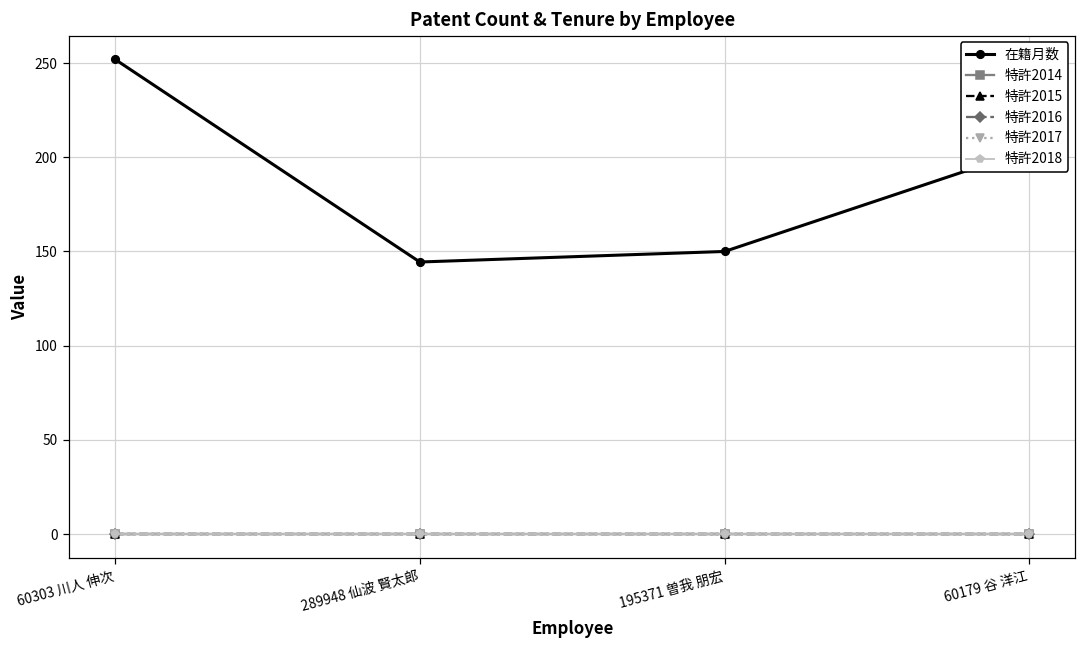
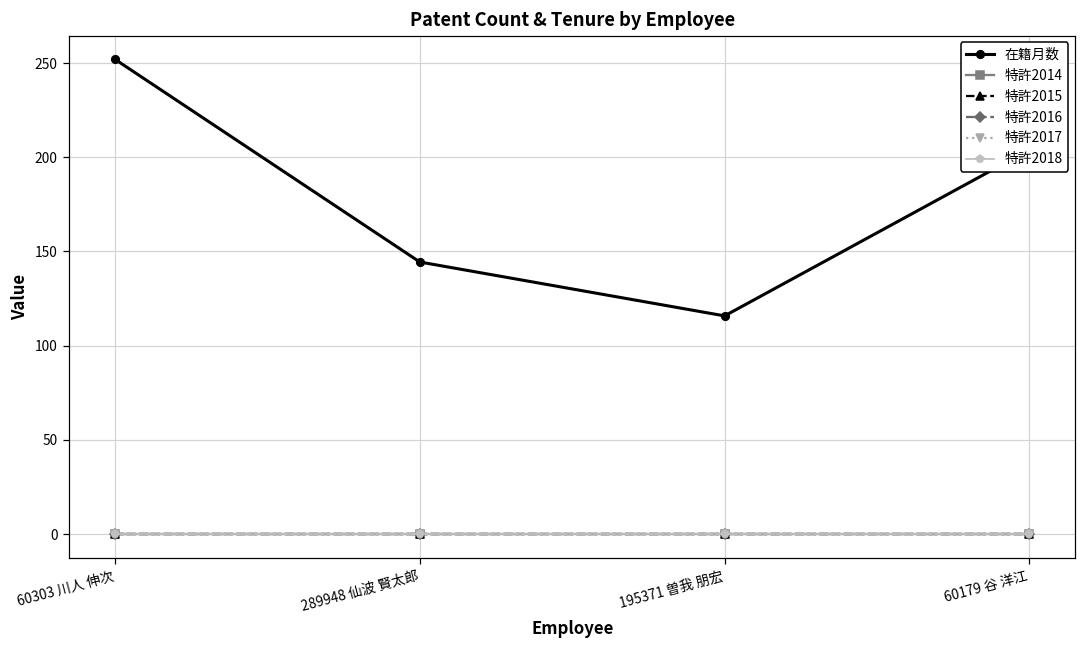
在籍月数, 195371 曽我 朋宏: 150 -> 116
